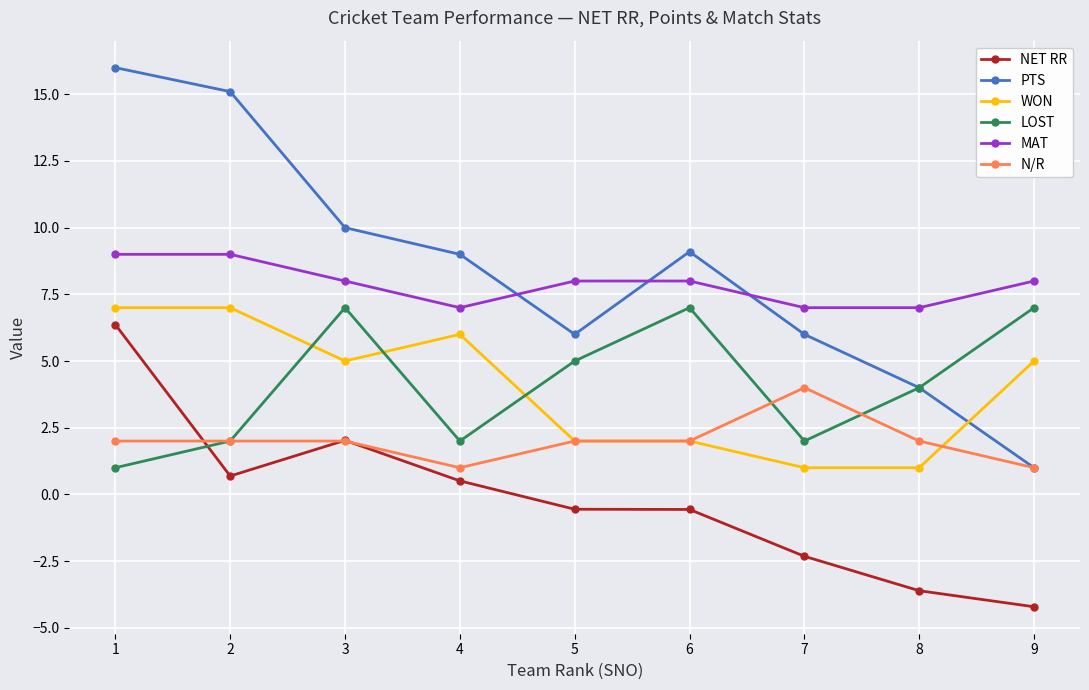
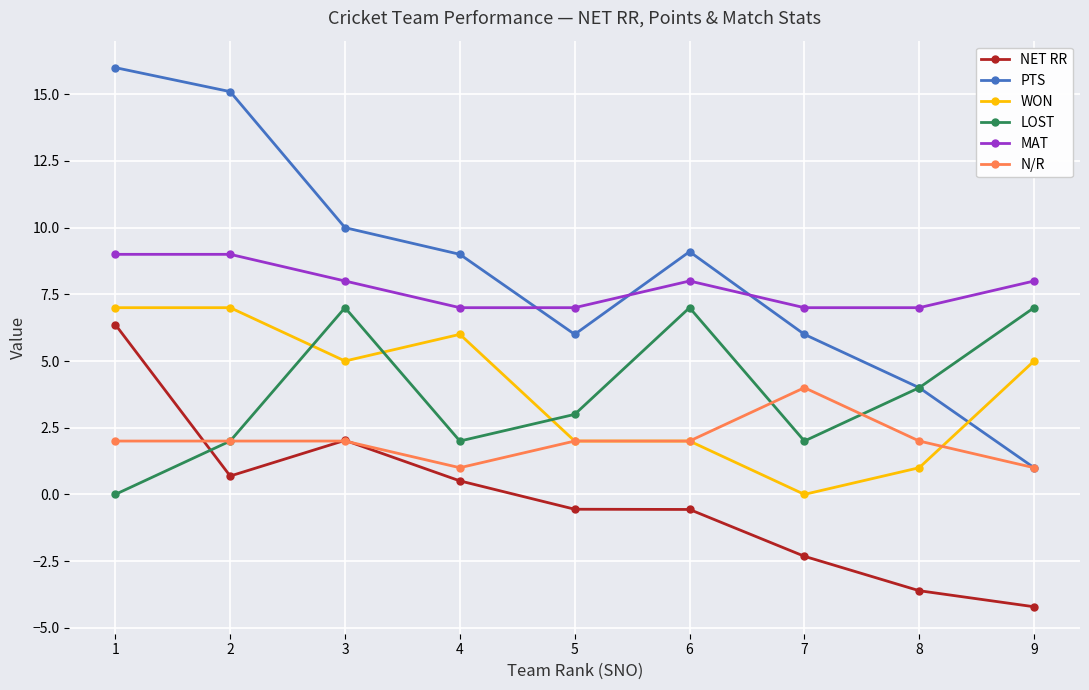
LOST, 1: 1 -> 0
LOST, 5: 5 -> 3
MAT, 5: 8 -> 7
WON, 7: 1 -> 0
